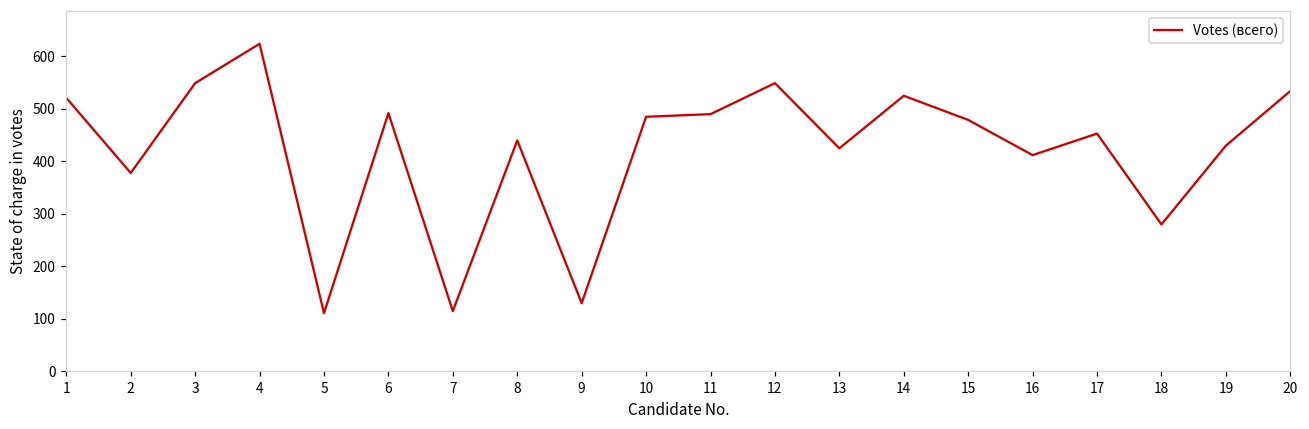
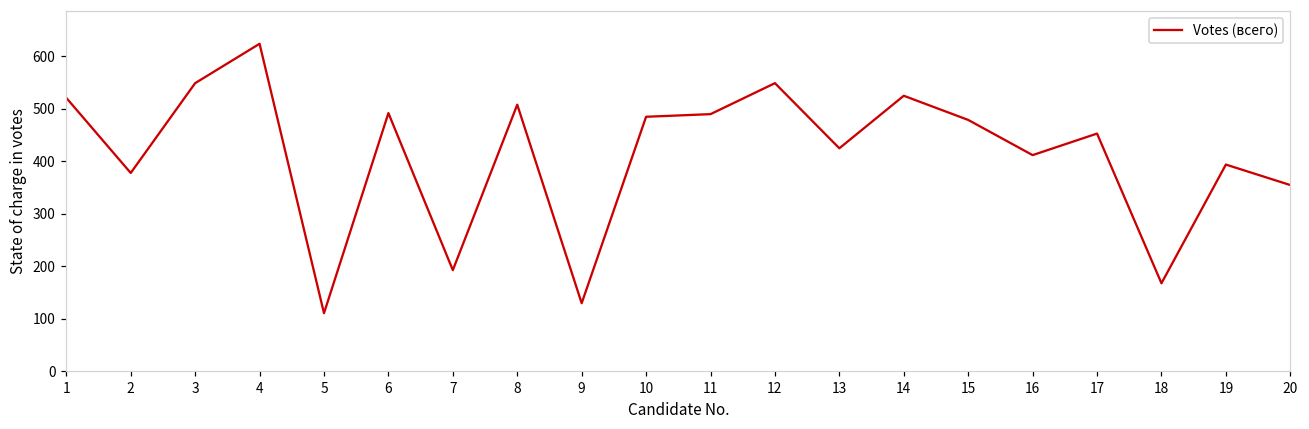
7: 120 -> 190
8: 440 -> 510
18: 280 -> 170
19: 430 -> 390
20: 530 -> 360
